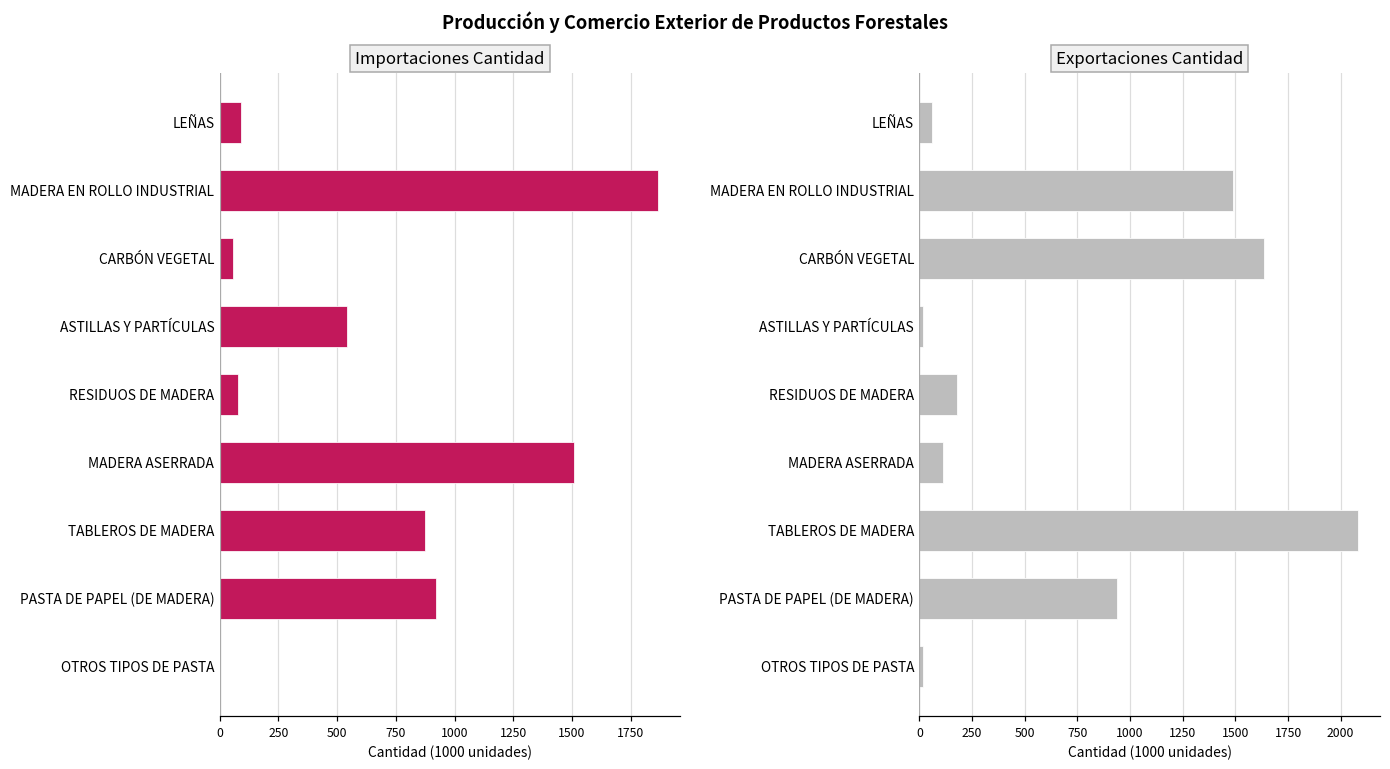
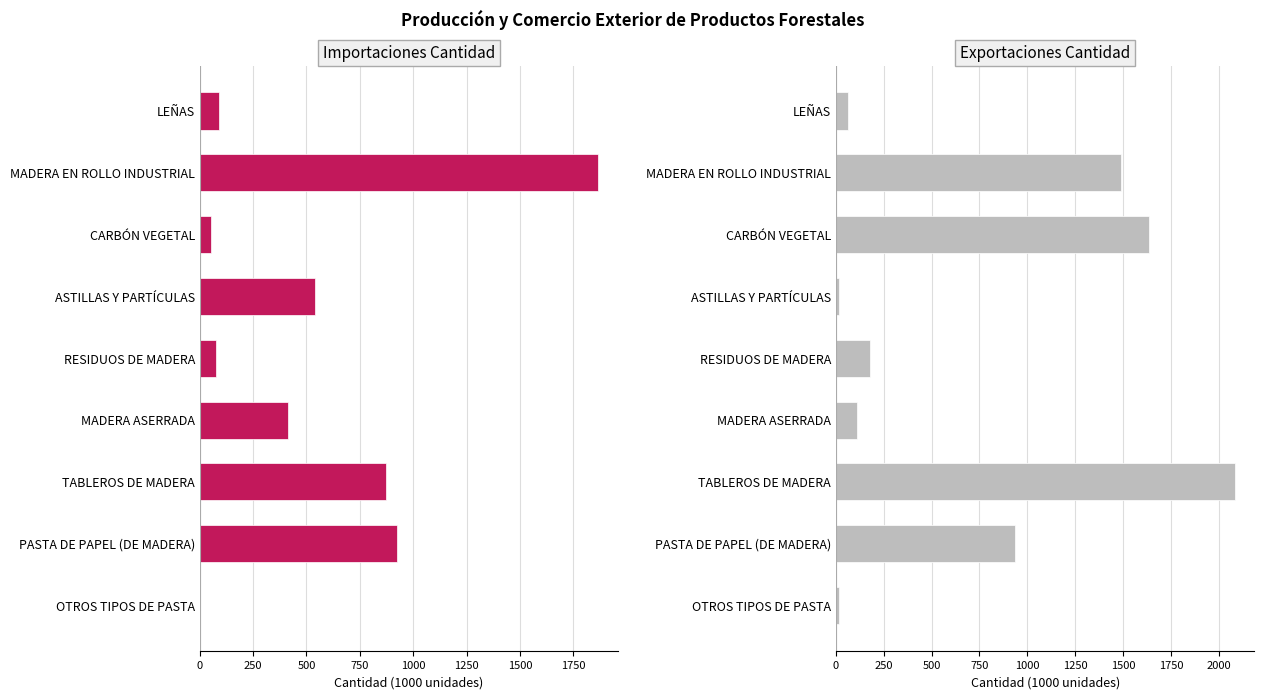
Importaciones Cantidad, MADERA ASERRADA: 1510 -> 420
